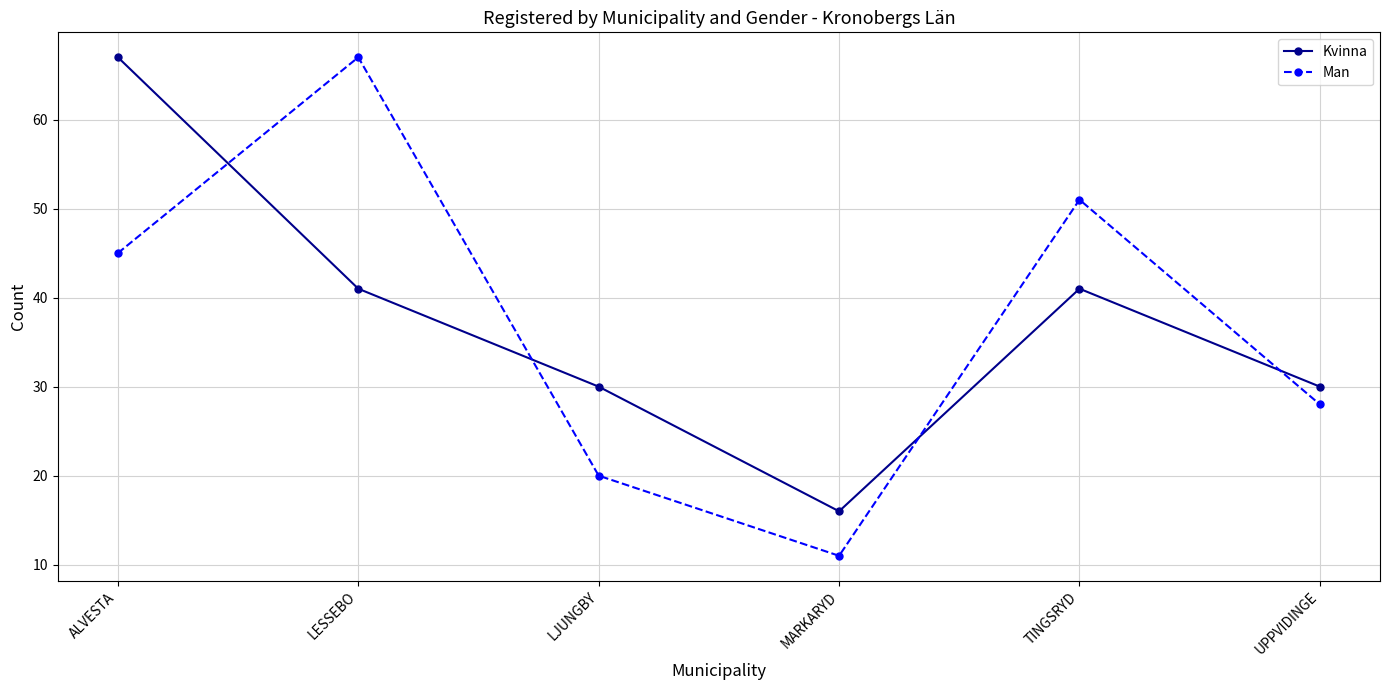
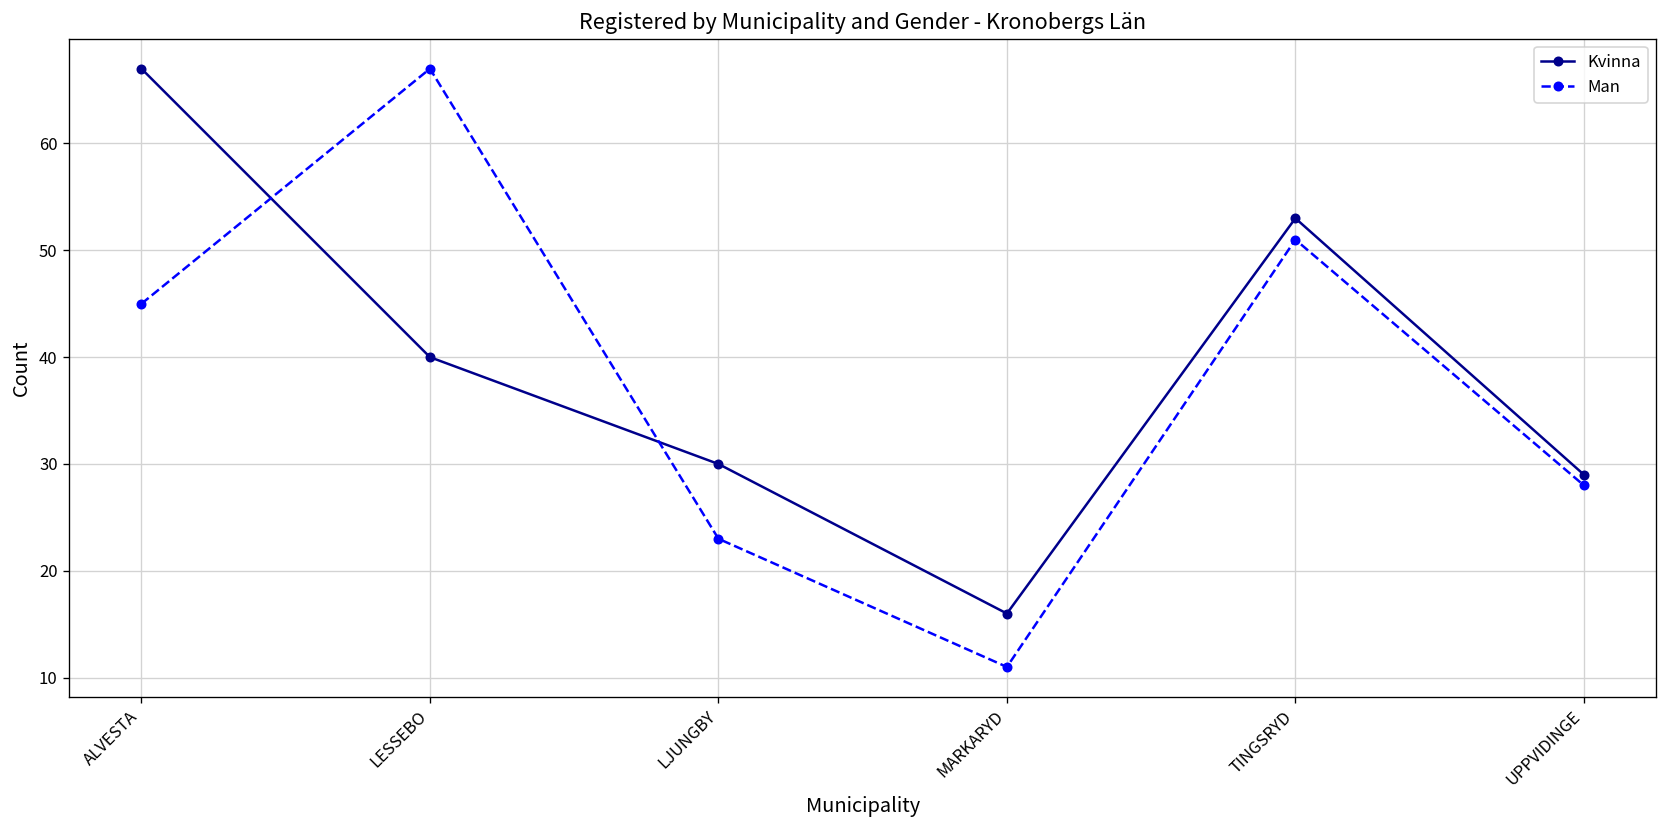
Kvinna, LESSEBO: 41 -> 40
Man, LJUNGBY: 20 -> 23
Kvinna, TINGSRYD: 41 -> 53
Kvinna, UPPVIDINGE: 30 -> 29
